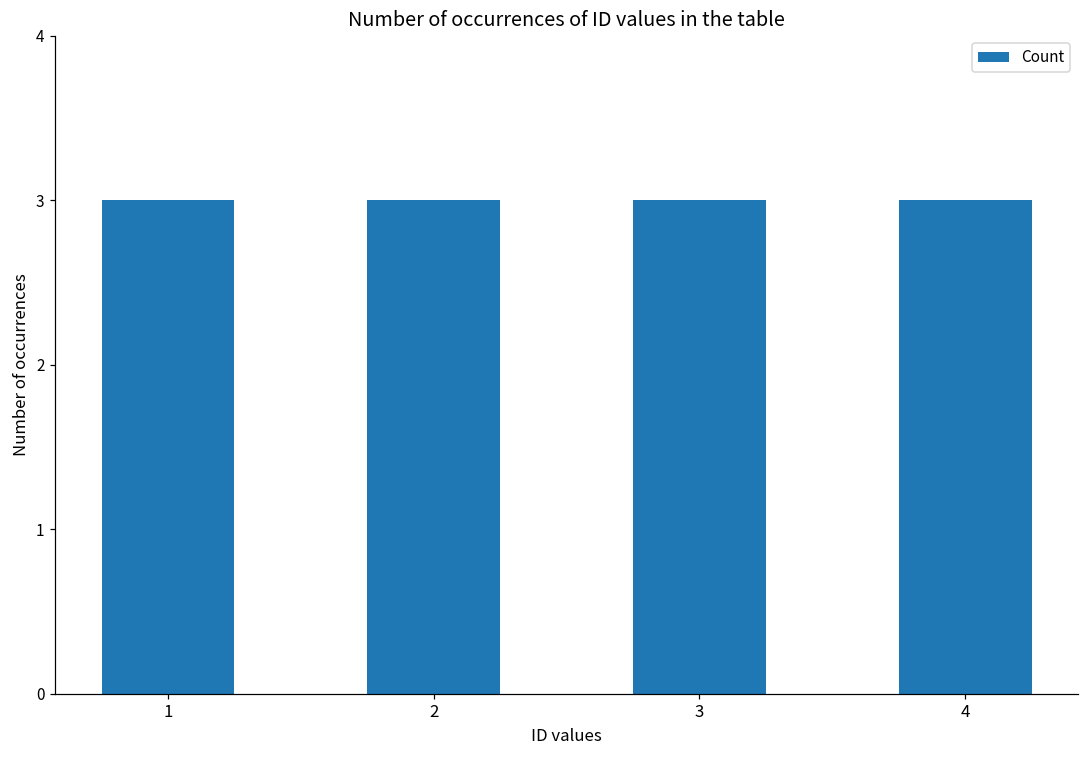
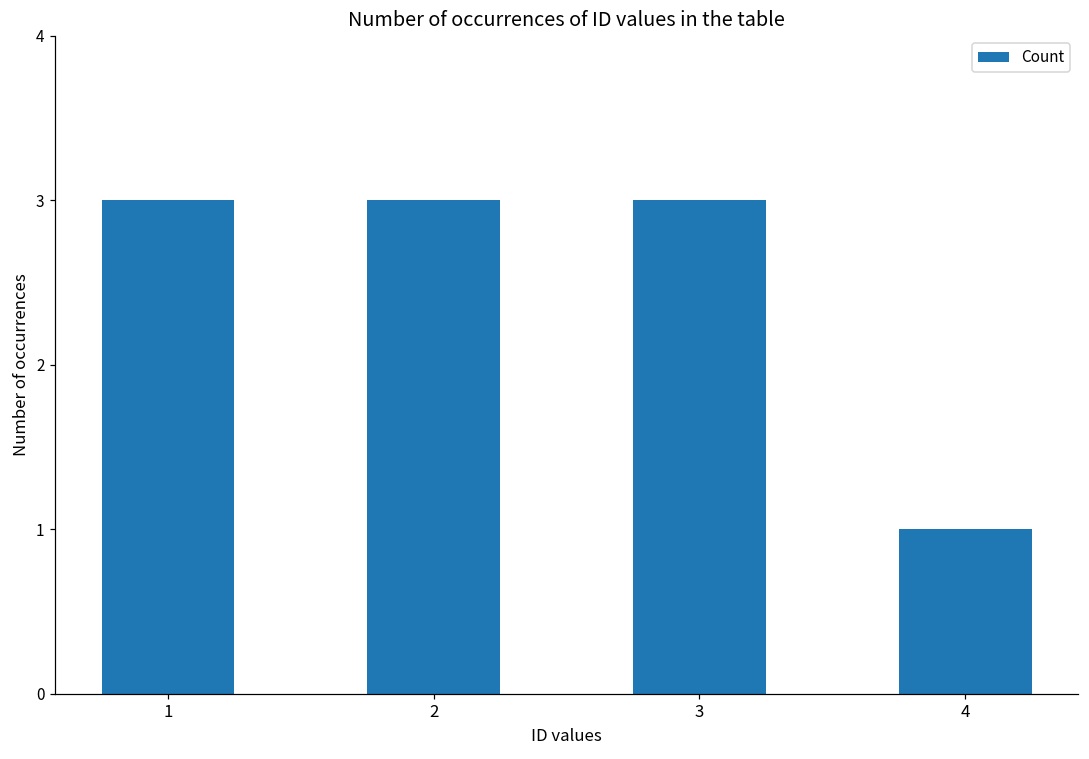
4: 3 -> 1
